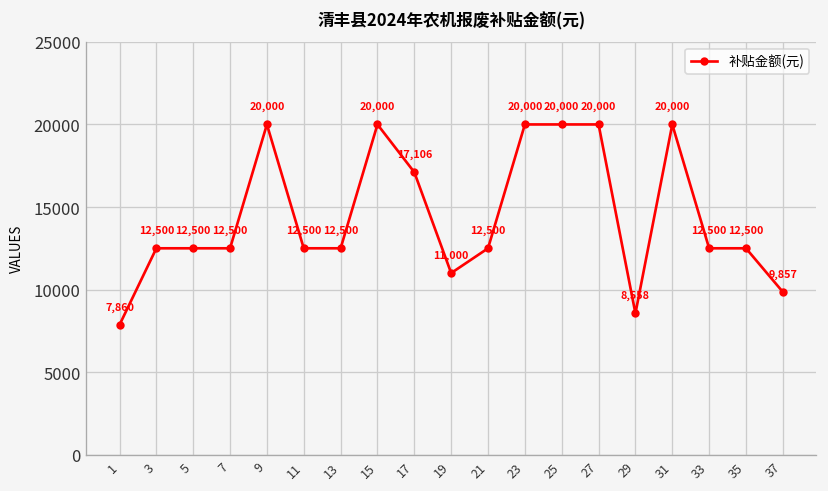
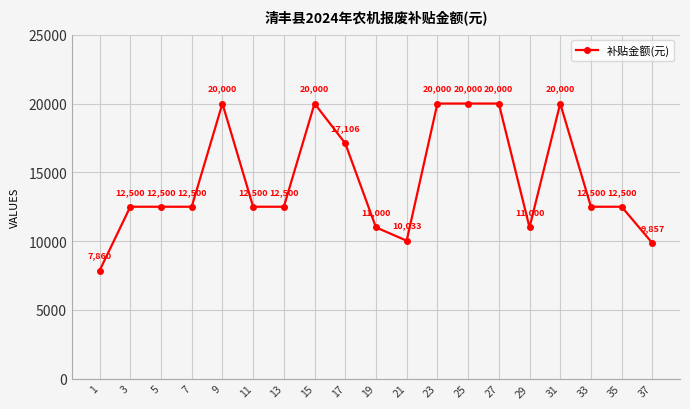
21: 12,500 -> 10,033
29: 8,558 -> 11,000
